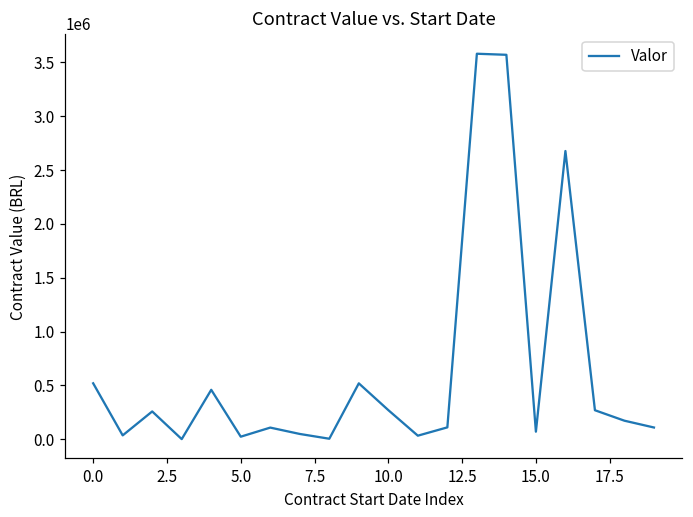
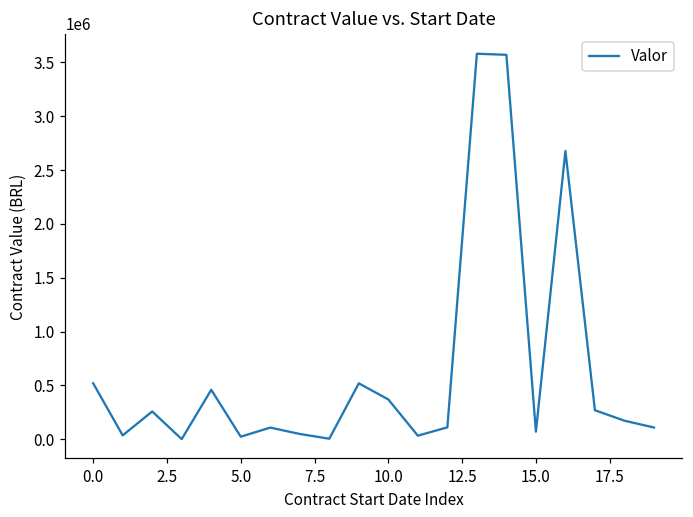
10.0: 300000 -> 400000
